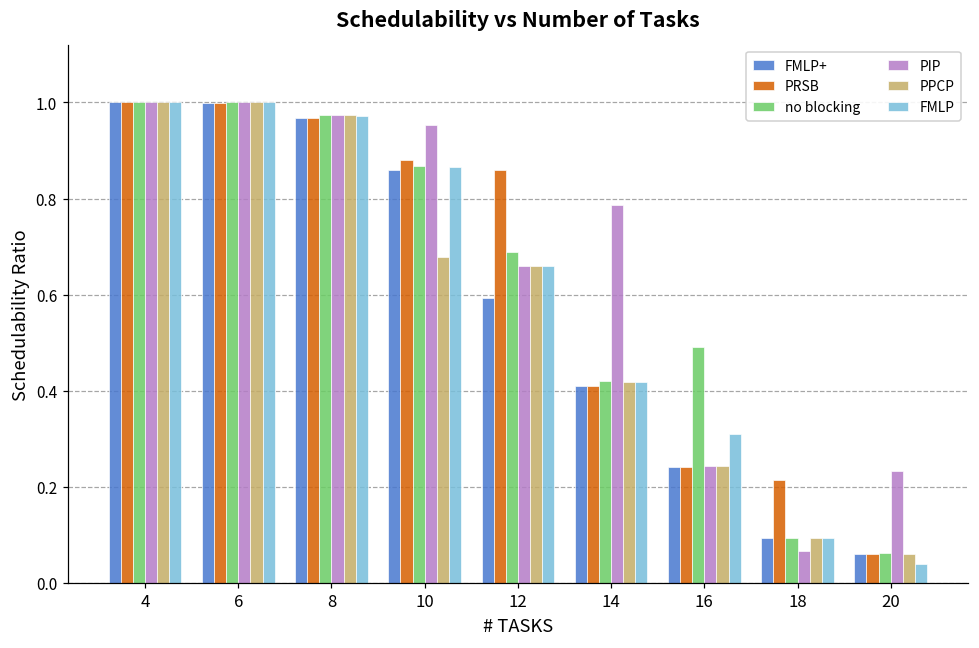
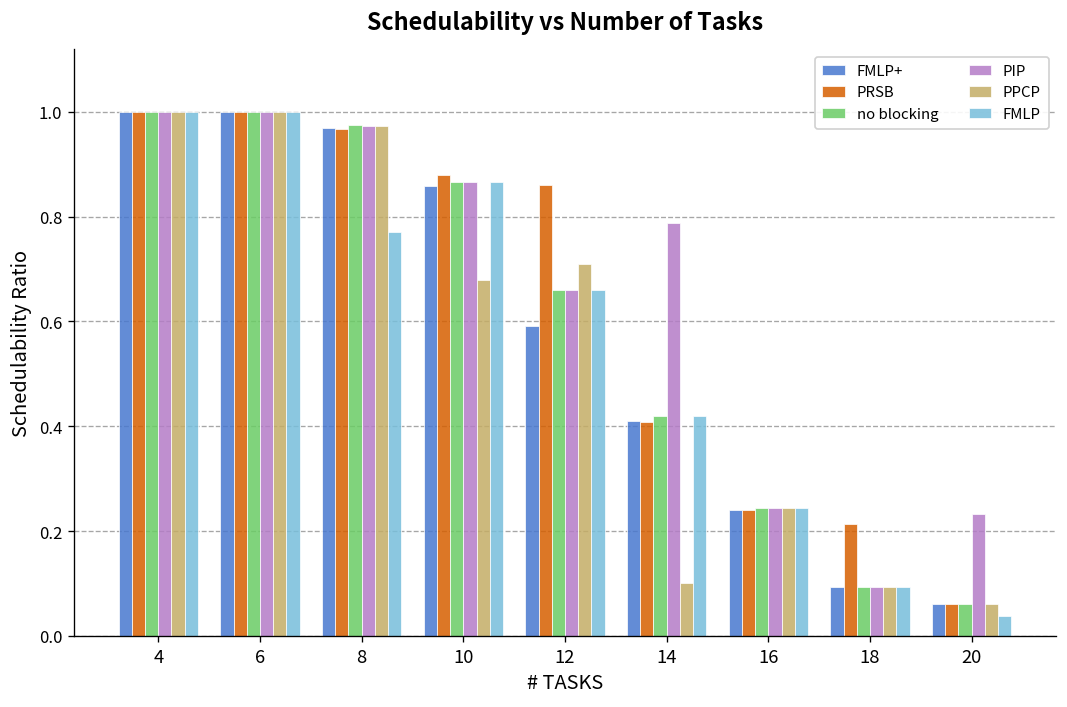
FMLP, 8: 0.97 -> 0.77
PIP, 10: 0.95 -> 0.87
no blocking, 12: 0.69 -> 0.66
PPCP, 12: 0.66 -> 0.71
PPCP, 14: 0.42 -> 0.10
no blocking, 16: 0.49 -> 0.24
FMLP, 16: 0.31 -> 0.24
PIP, 18: 0.07 -> 0.09
